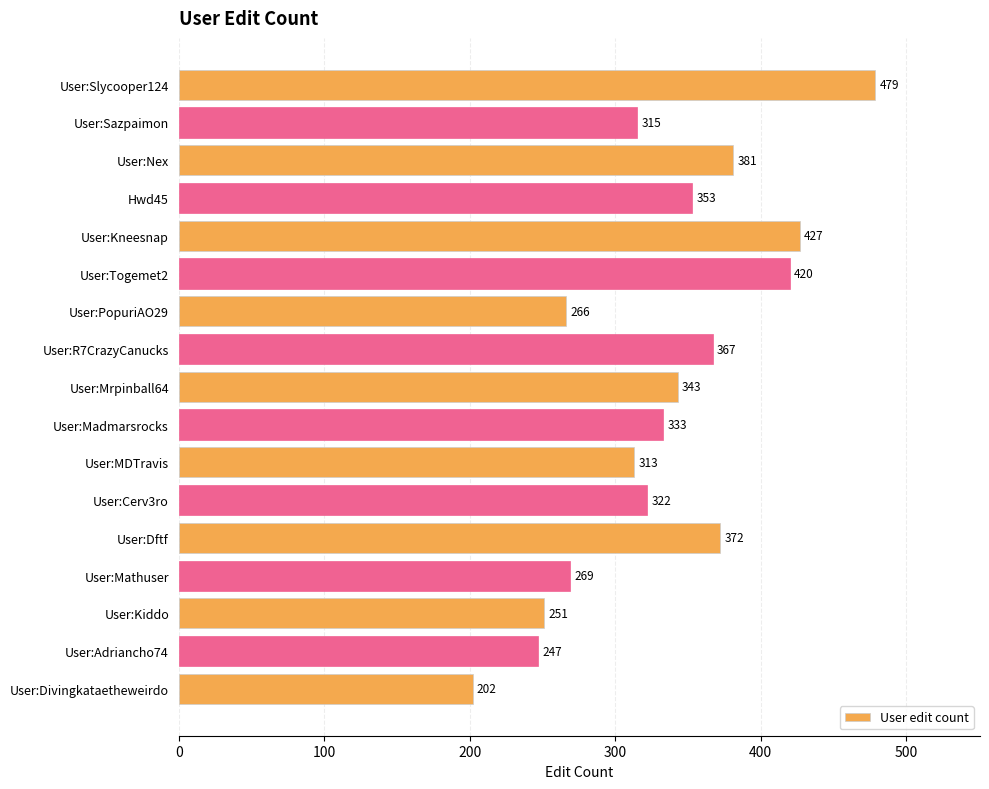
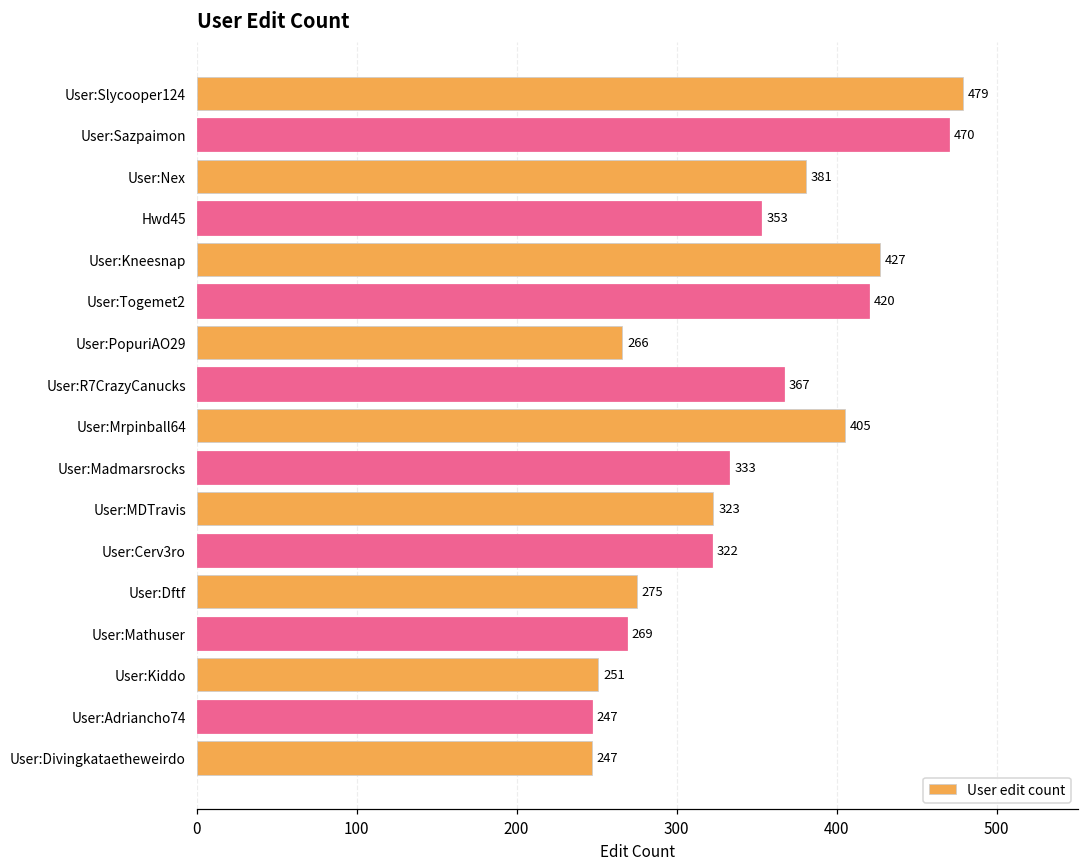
User:Sazpaimon: 315 -> 470
User:Mrpinball64: 343 -> 405
User:MDTravis: 313 -> 323
User:Dftf: 372 -> 275
User:Divingkataetheweirdo: 202 -> 247
